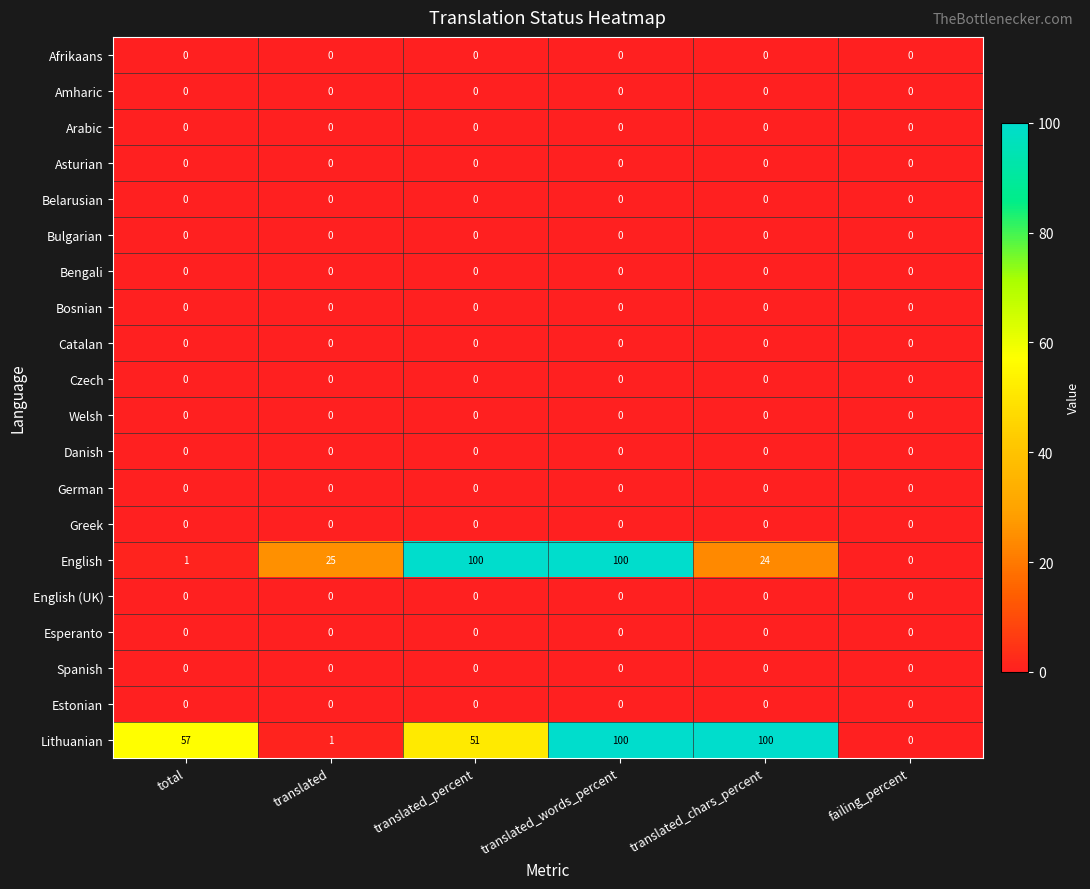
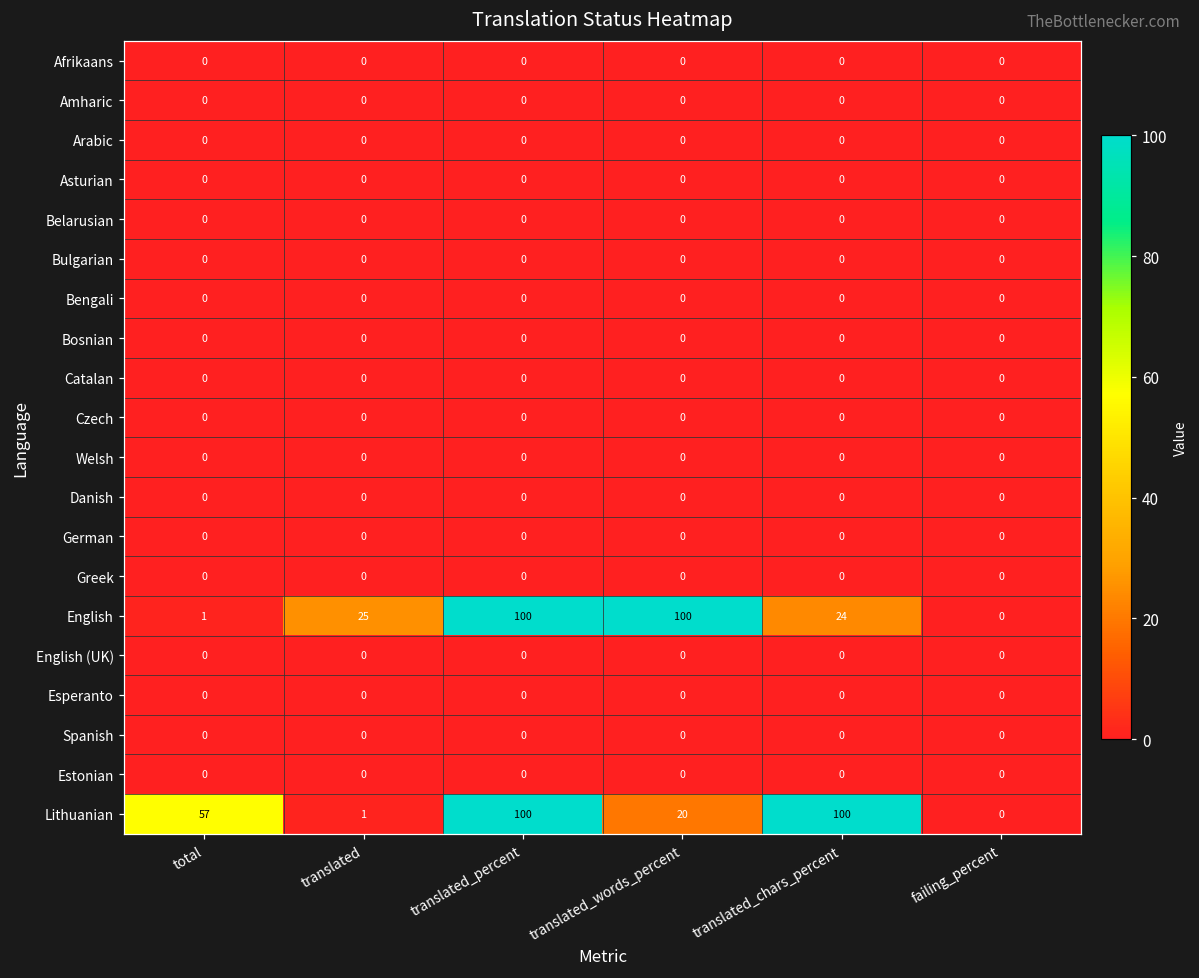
Lithuanian, translated_percent: 51 -> 100
Lithuanian, translated_words_percent: 100 -> 20
